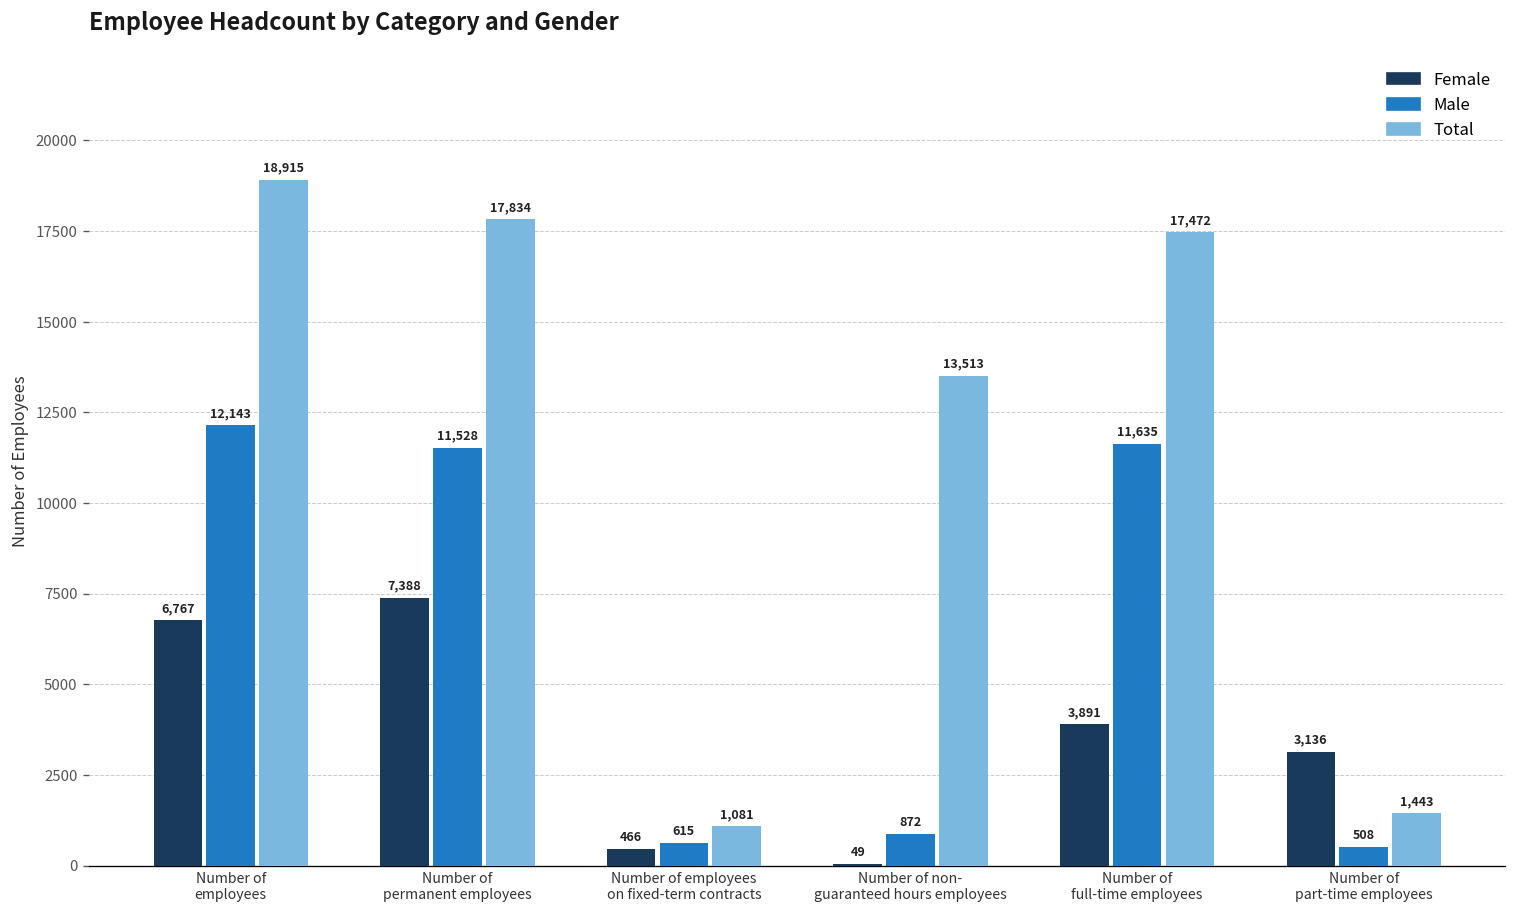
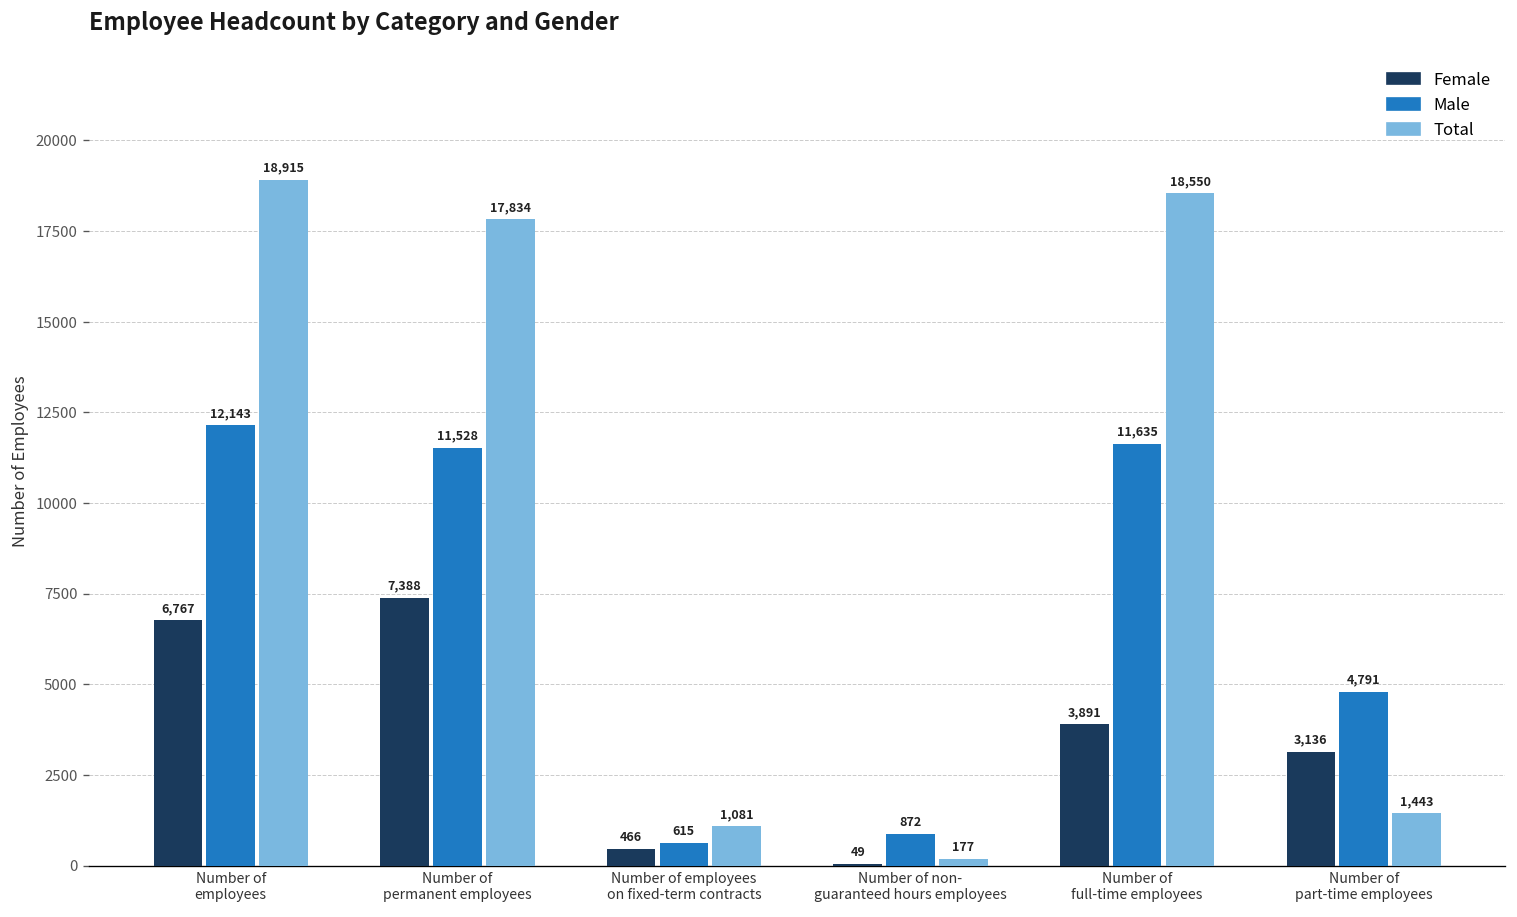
Total, Number of non- guaranteed hours employees: 13,513 -> 177
Total, Number of full-time employees: 17,472 -> 18,550
Male, Number of part-time employees: 508 -> 4,791
